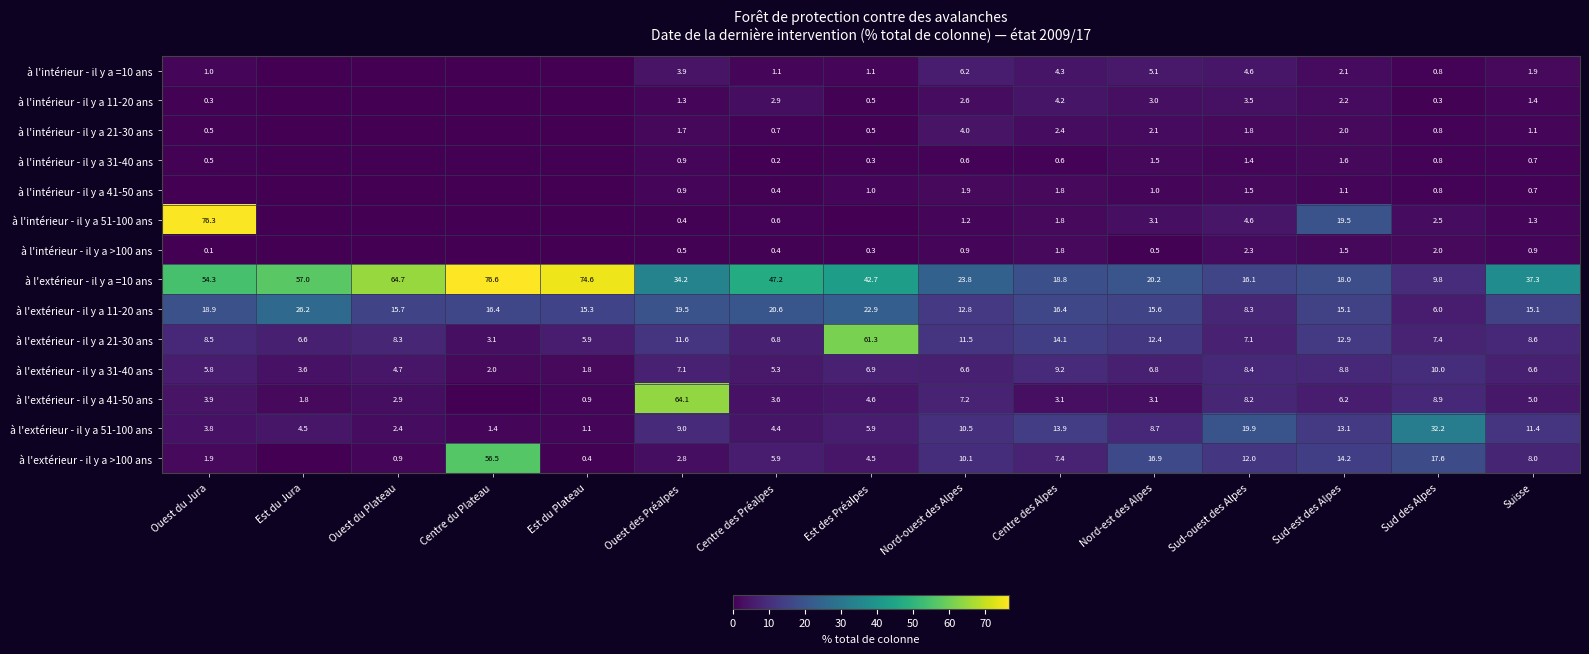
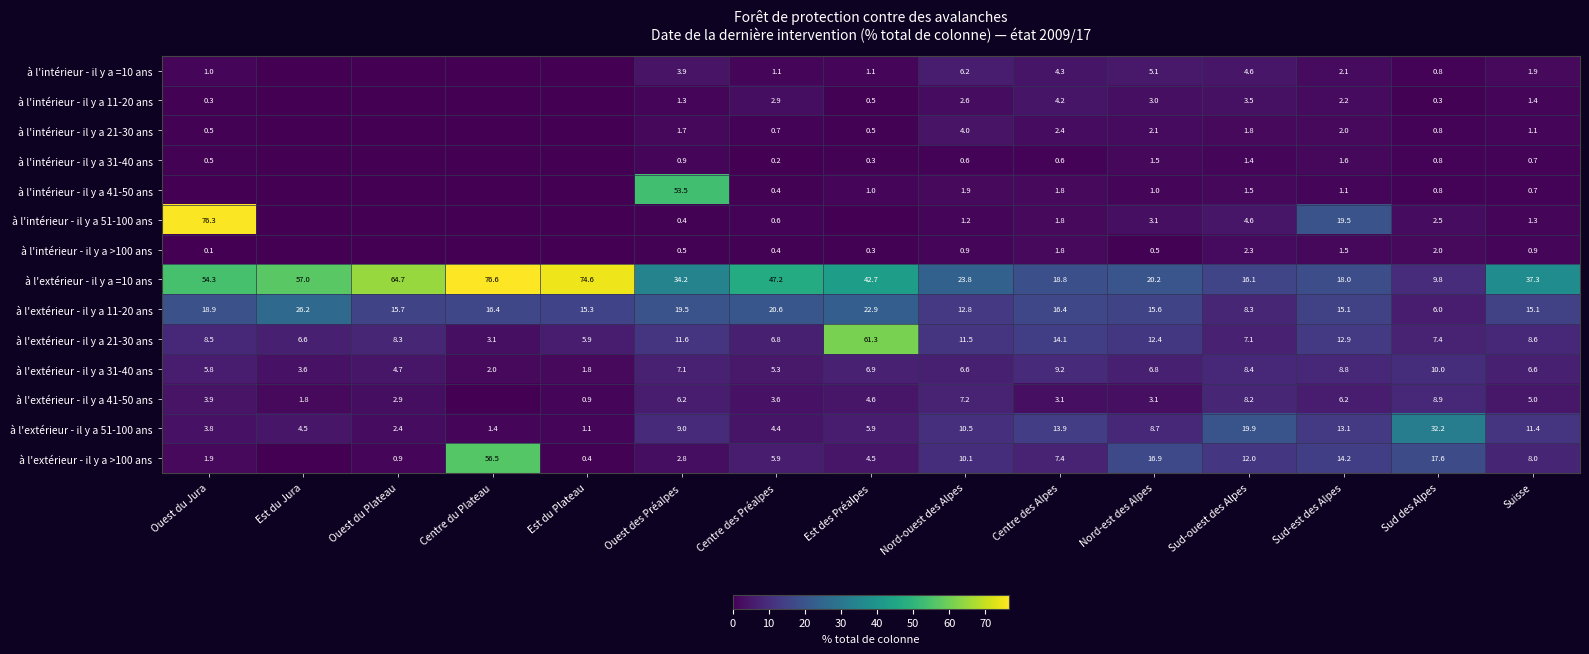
à l'intérieur - il y a 41-50 ans, Ouest des Préalpes: 0.9 -> 53.5
à l'extérieur - il y a 41-50 ans, Ouest des Préalpes: 64.1 -> 6.2
